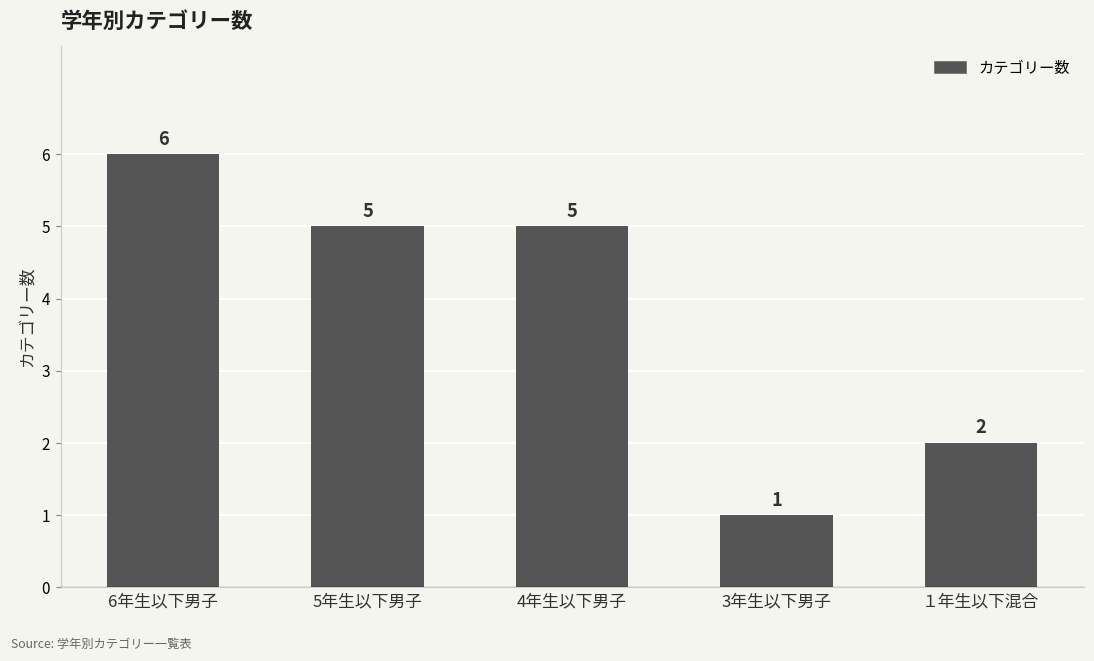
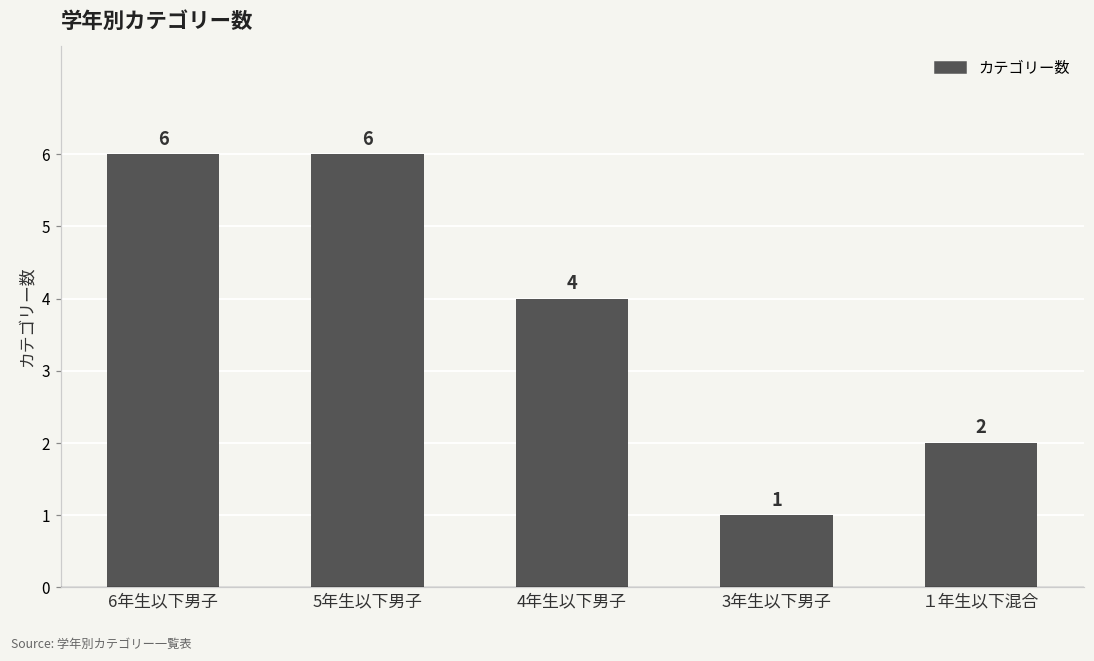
5年生以下男子: 5 -> 6
4年生以下男子: 5 -> 4
